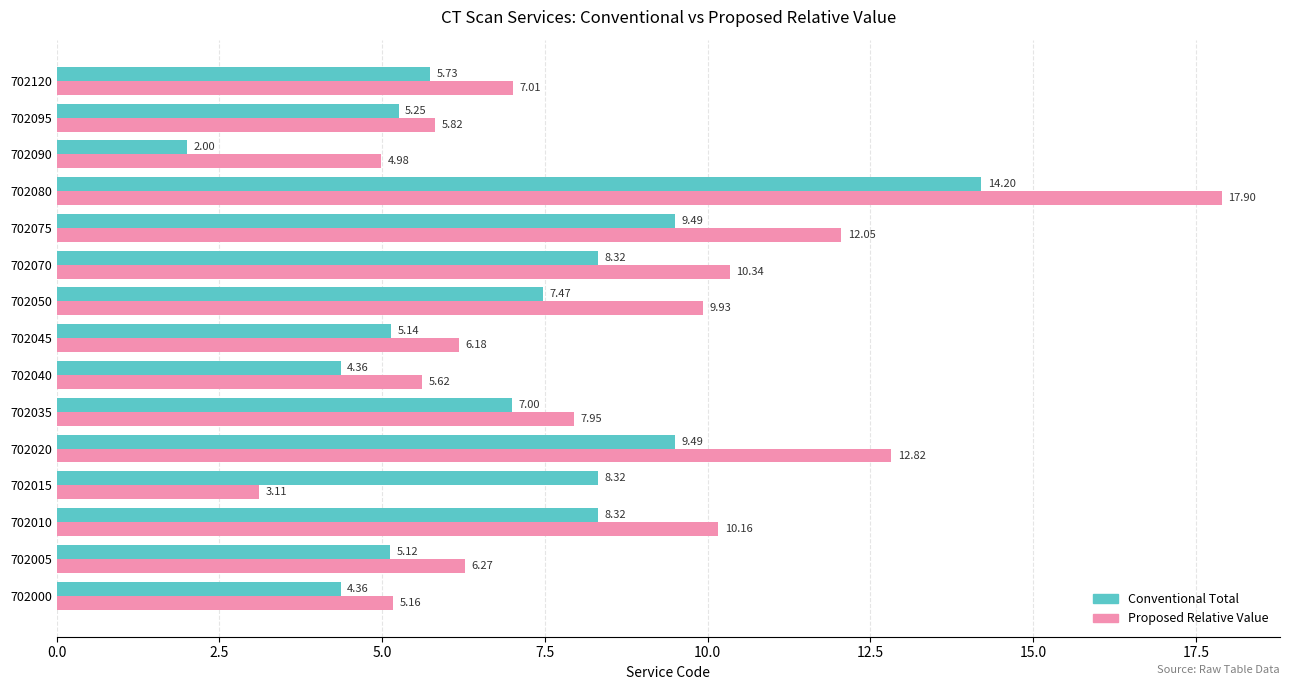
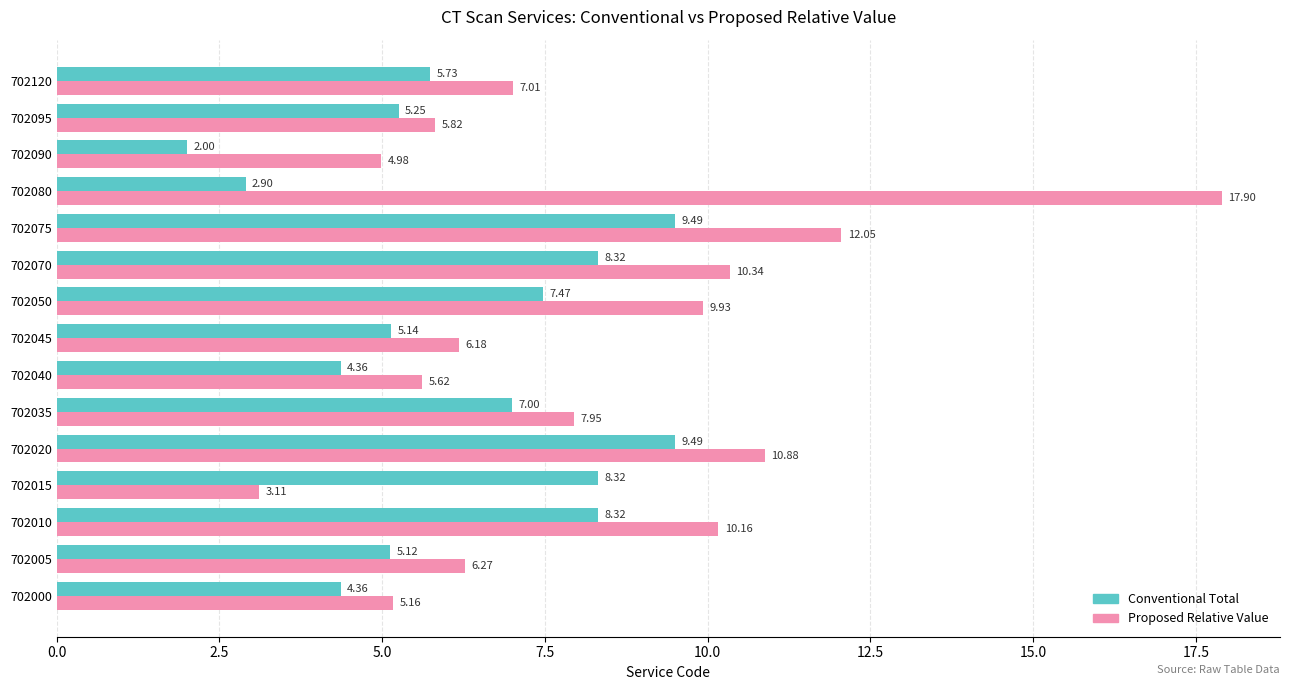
Conventional Total, 702080: 14.20 -> 2.90
Proposed Relative Value, 702020: 12.82 -> 10.88
